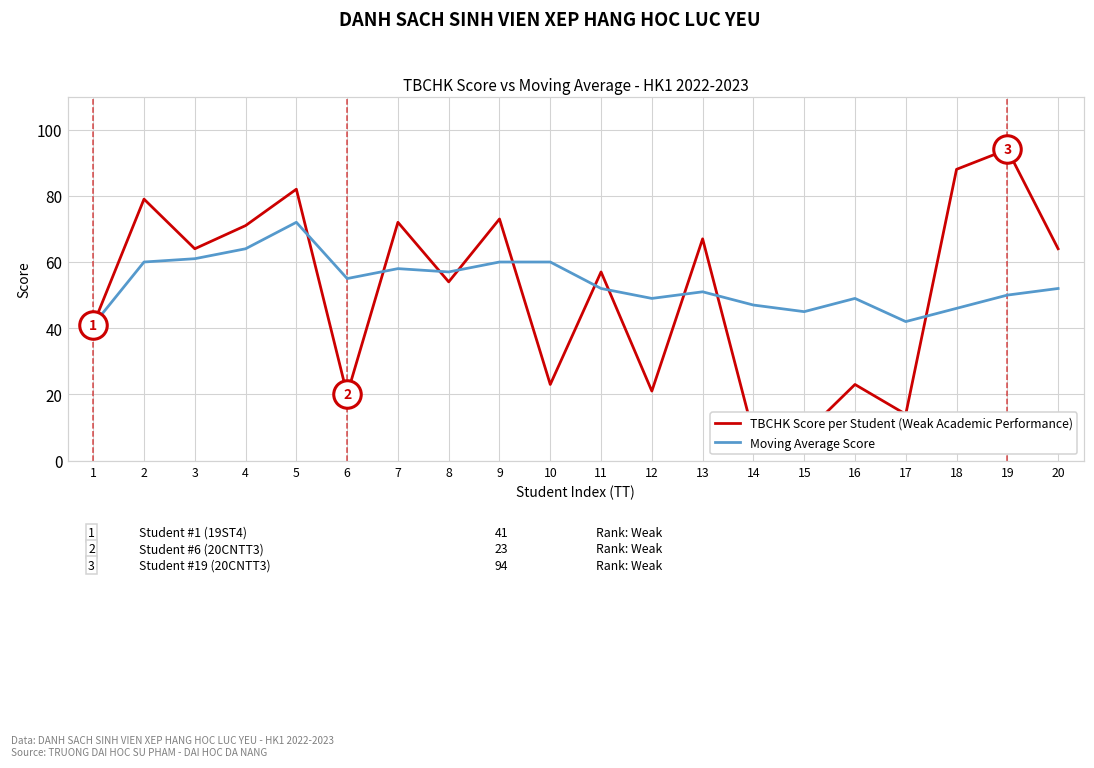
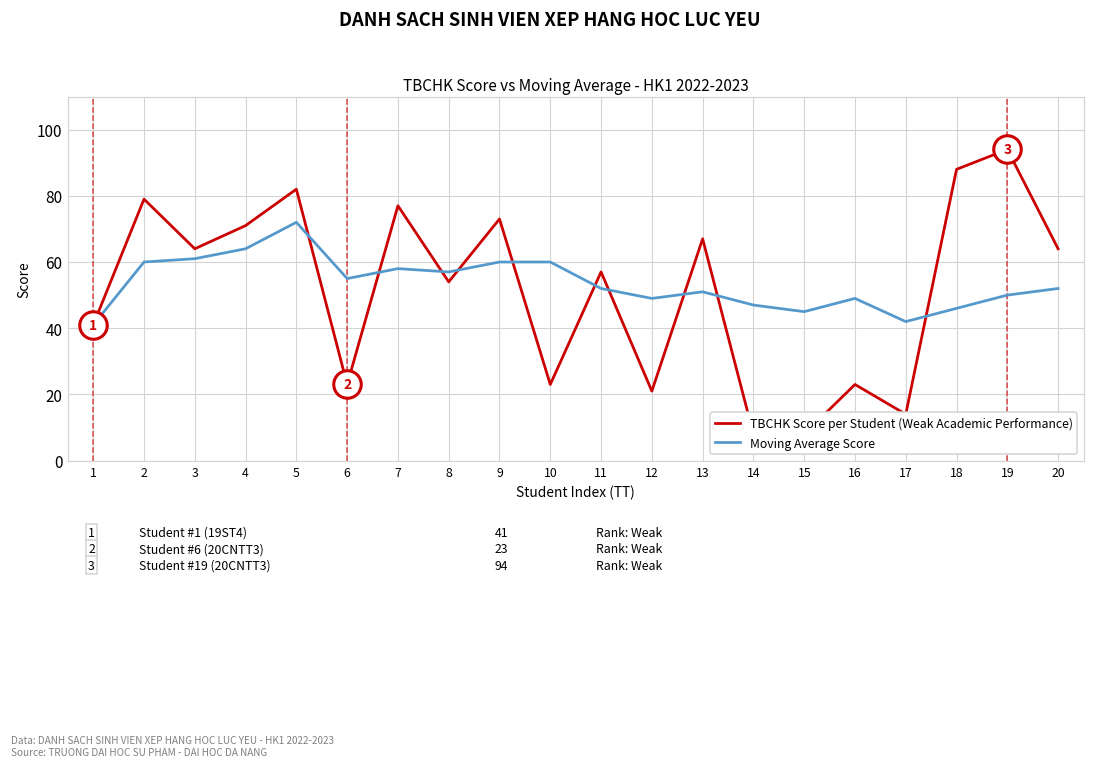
TBCHK Score per Student (Weak Academic Performance), 6: 20 -> 23
TBCHK Score per Student (Weak Academic Performance), 7: 72 -> 77
